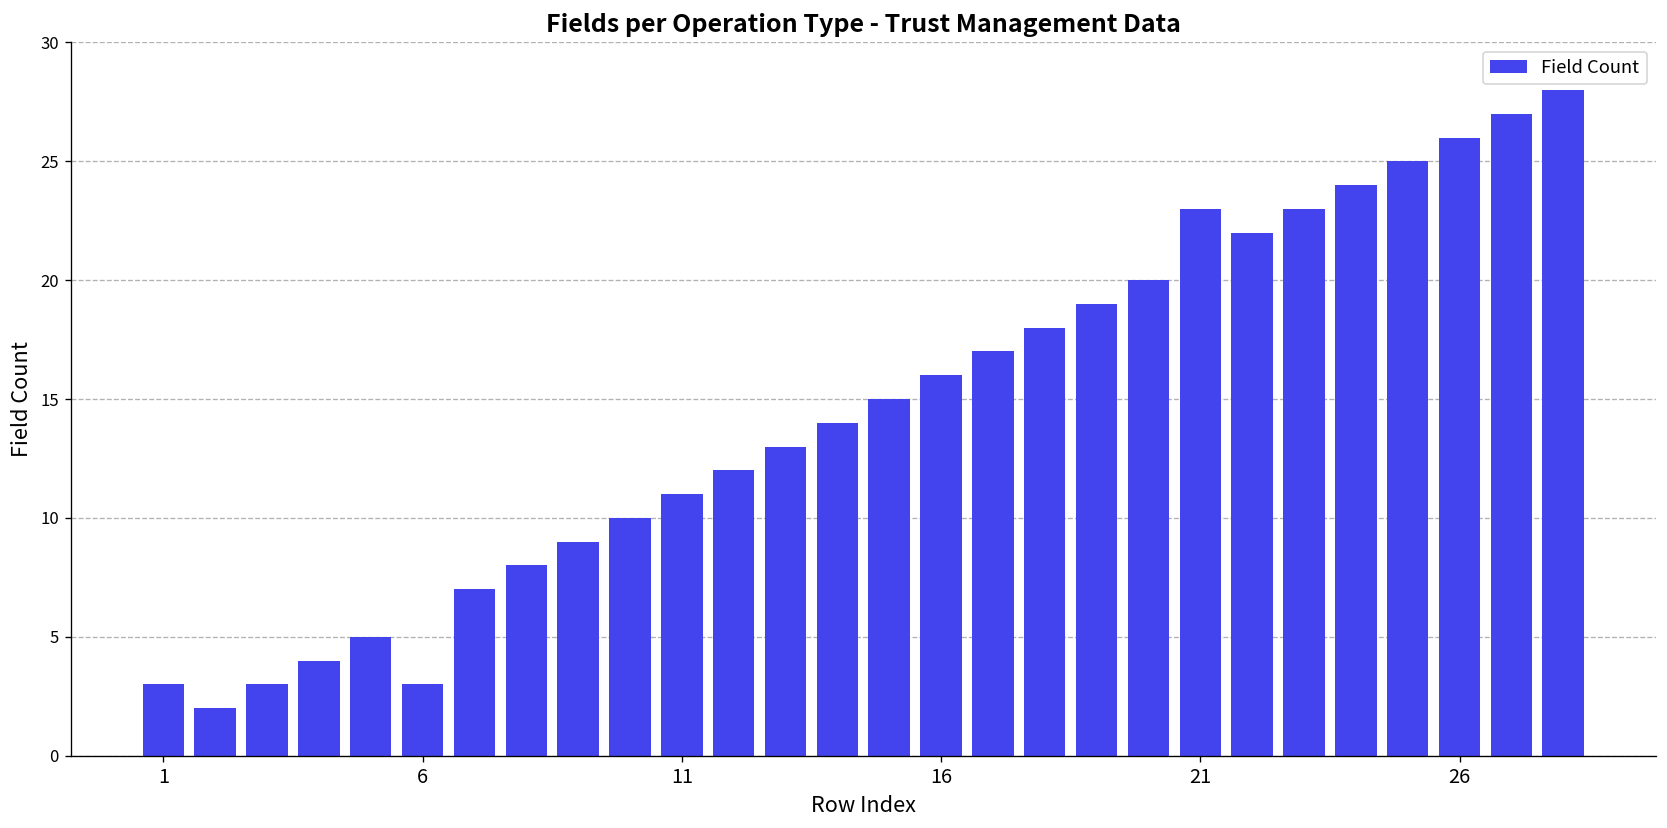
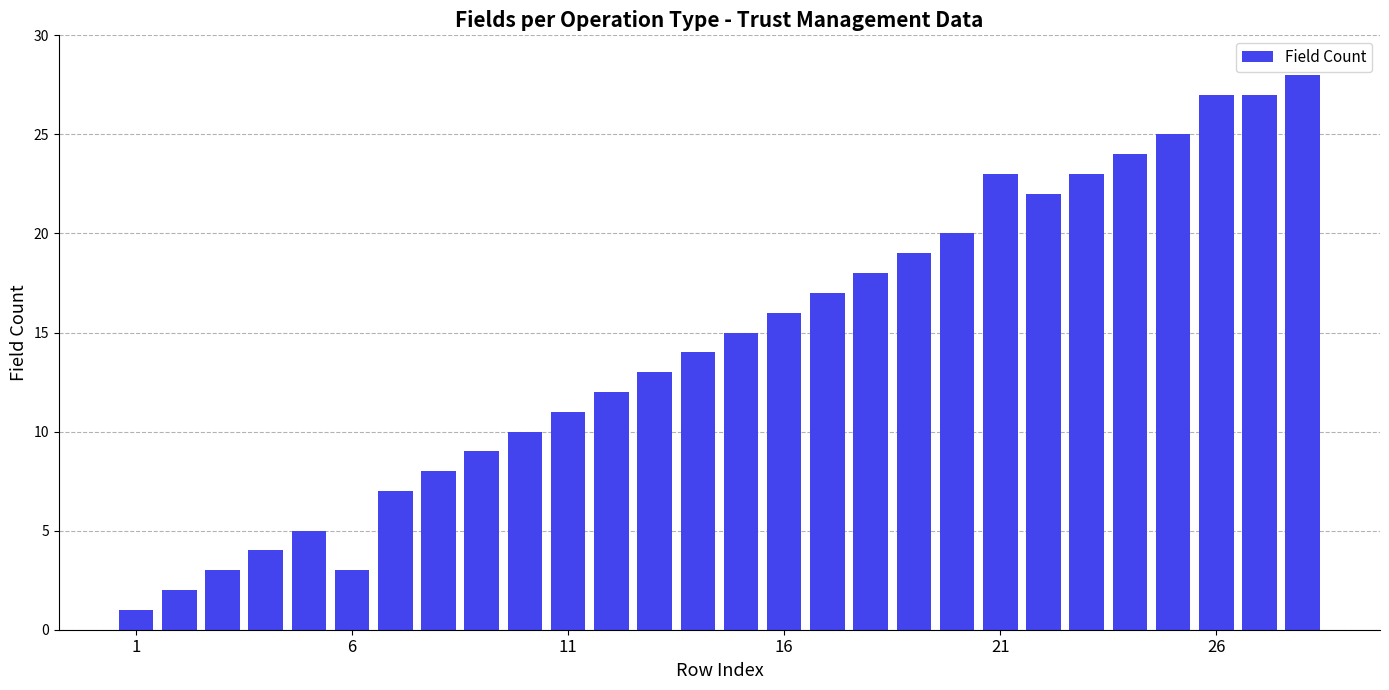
1: 3 -> 1
26: 26 -> 27
